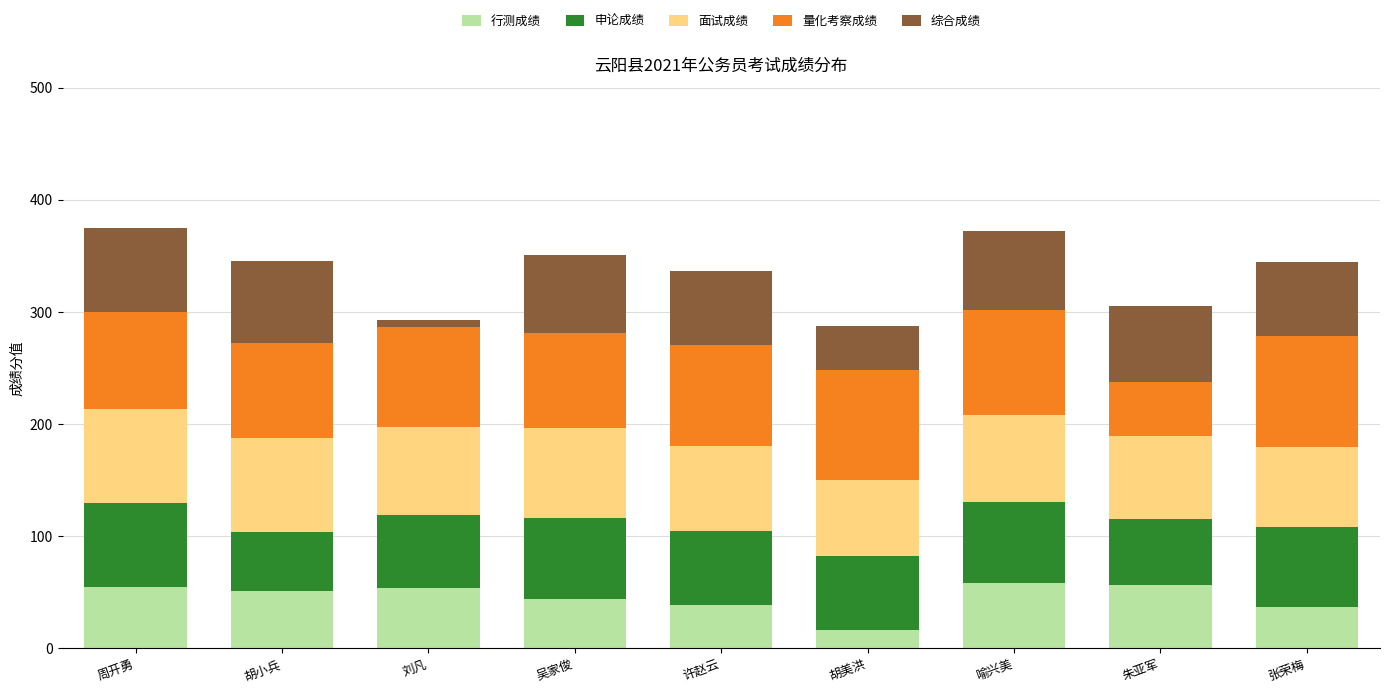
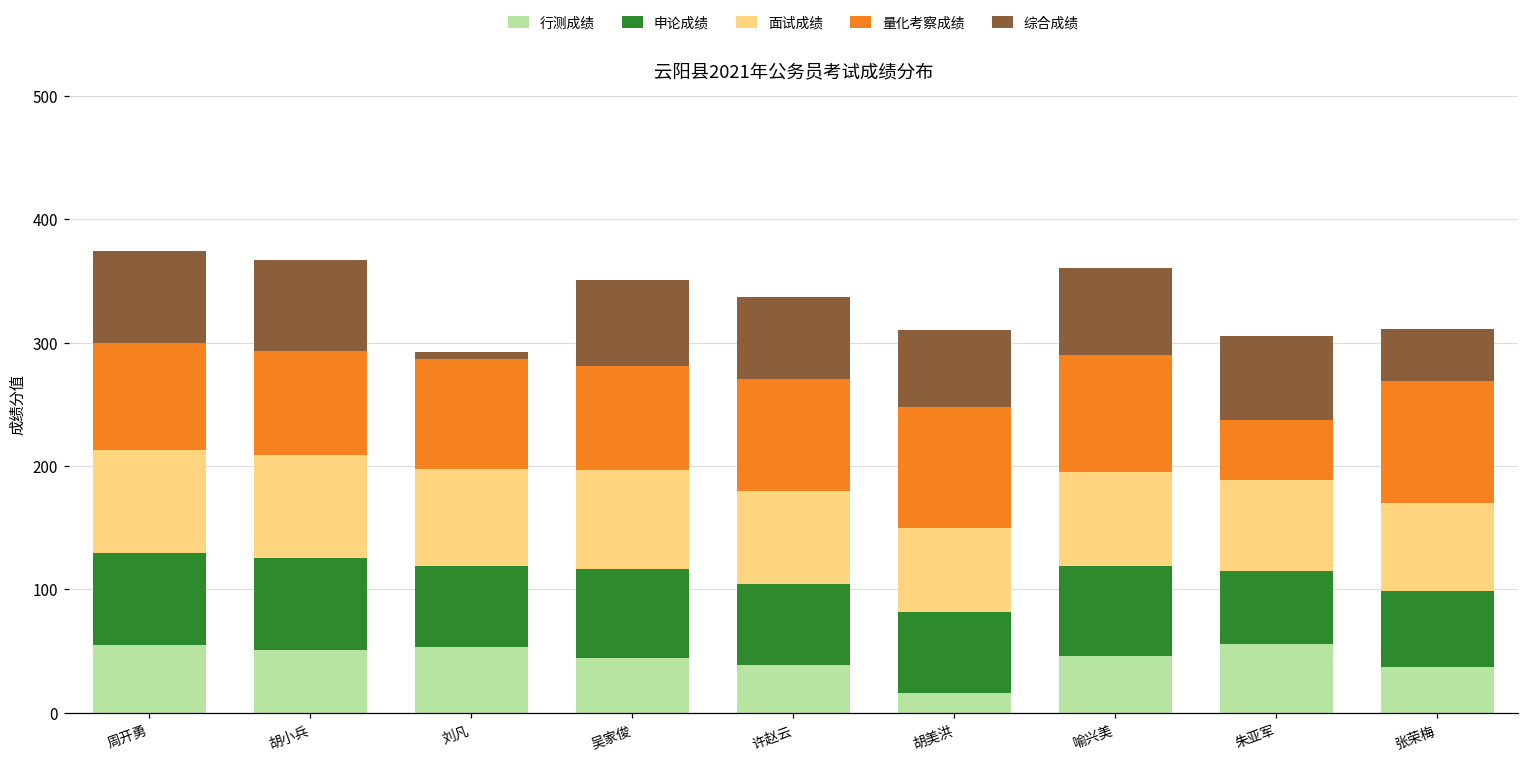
申论成绩, 胡小兵: 53 -> 75
综合成绩, 胡美洪: 39 -> 62
行测成绩, 喻兴美: 58 -> 46
申论成绩, 张荣梅: 71 -> 61
综合成绩, 张荣梅: 67 -> 42
